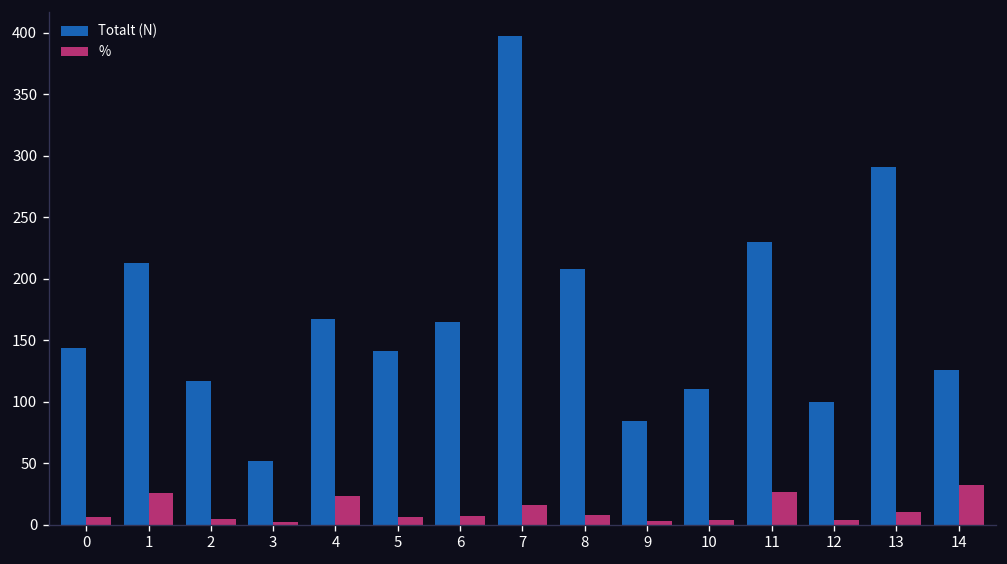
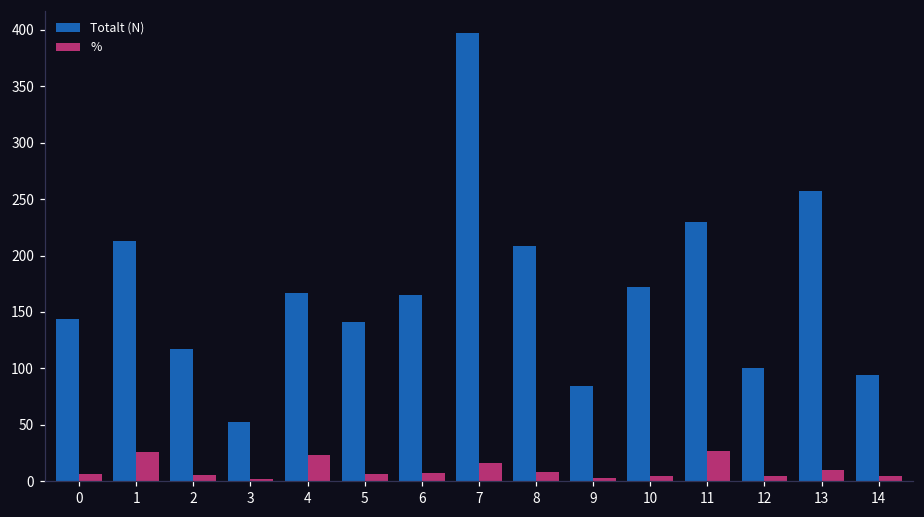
Totalt (N), 10: 110 -> 172
Totalt (N), 13: 291 -> 257
Totalt (N), 14: 126 -> 94
%, 14: 32 -> 4
